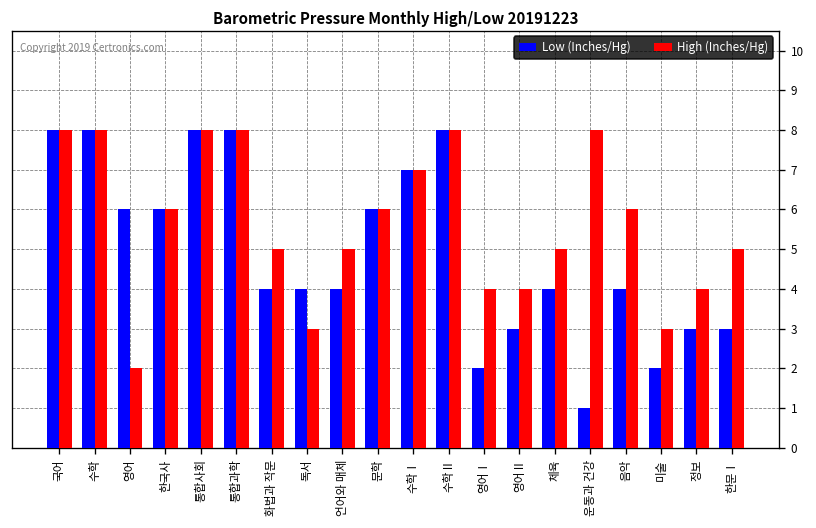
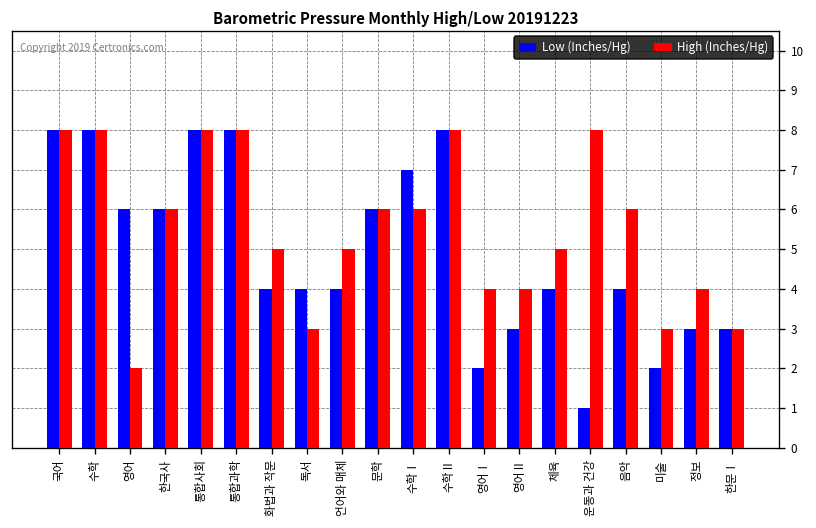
High (Inches/Hg), 수학Ⅰ: 7 -> 6
High (Inches/Hg), 한문Ⅰ: 5 -> 3
